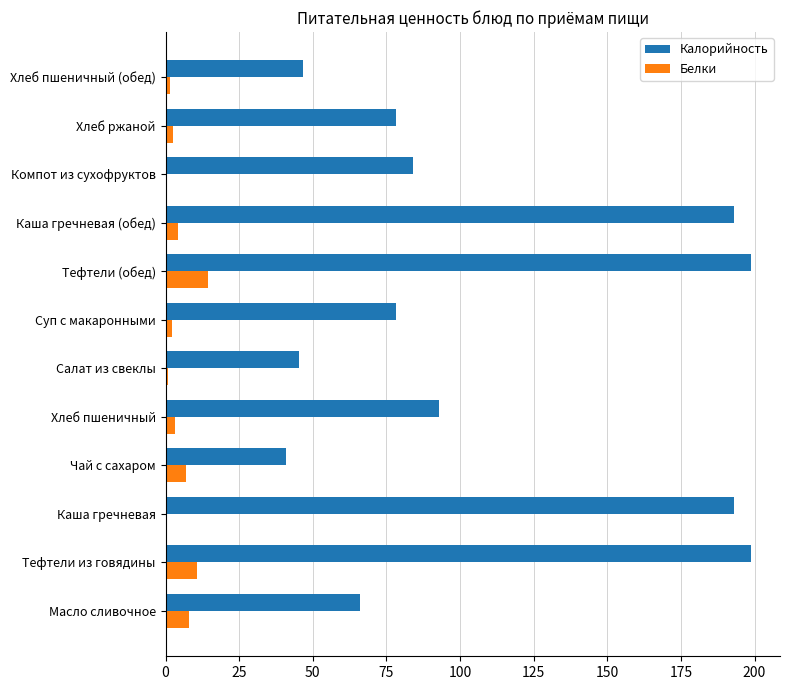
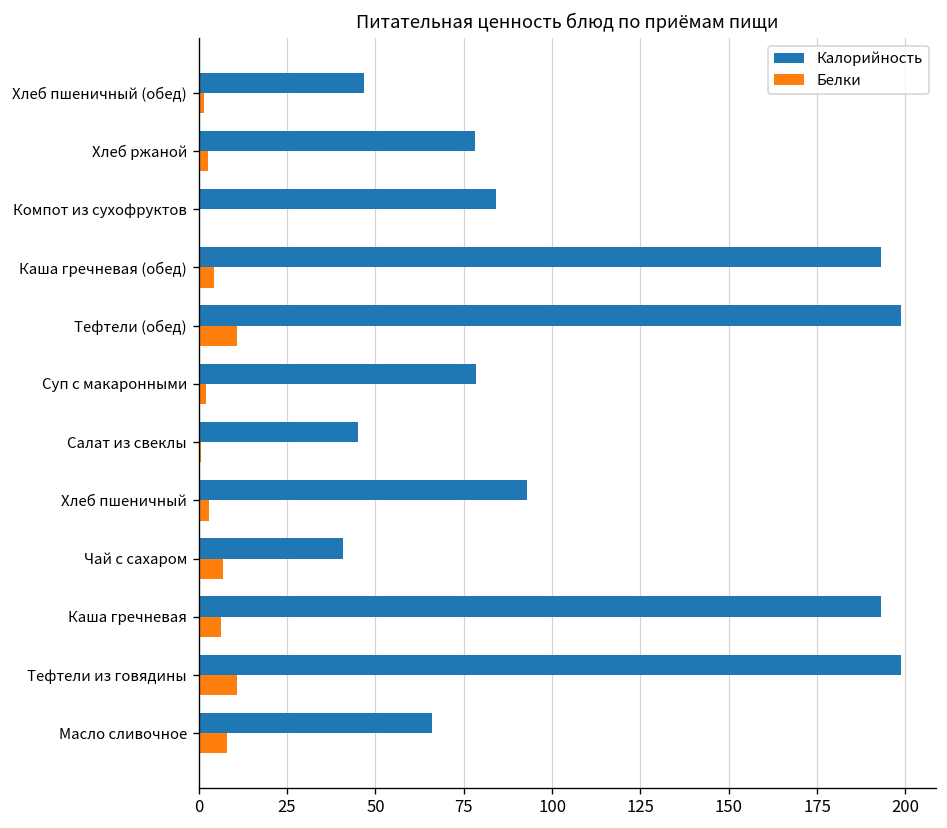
Белки, Тефтели (обед): 14 -> 11
Белки, Каша гречневая: 0 -> 6
